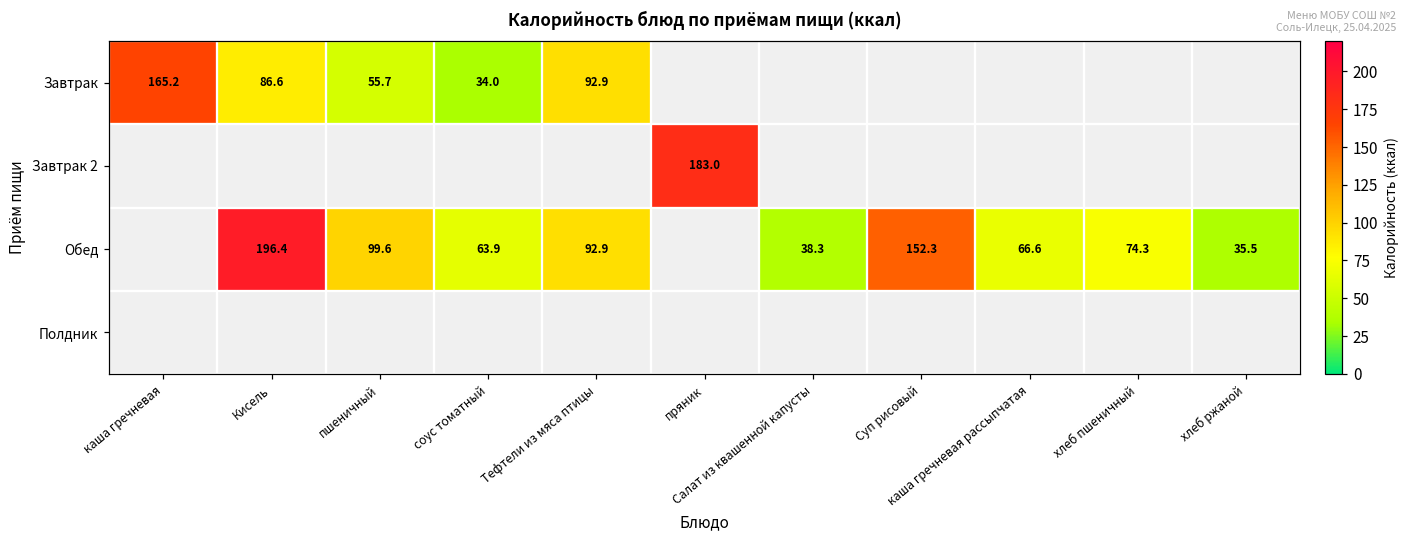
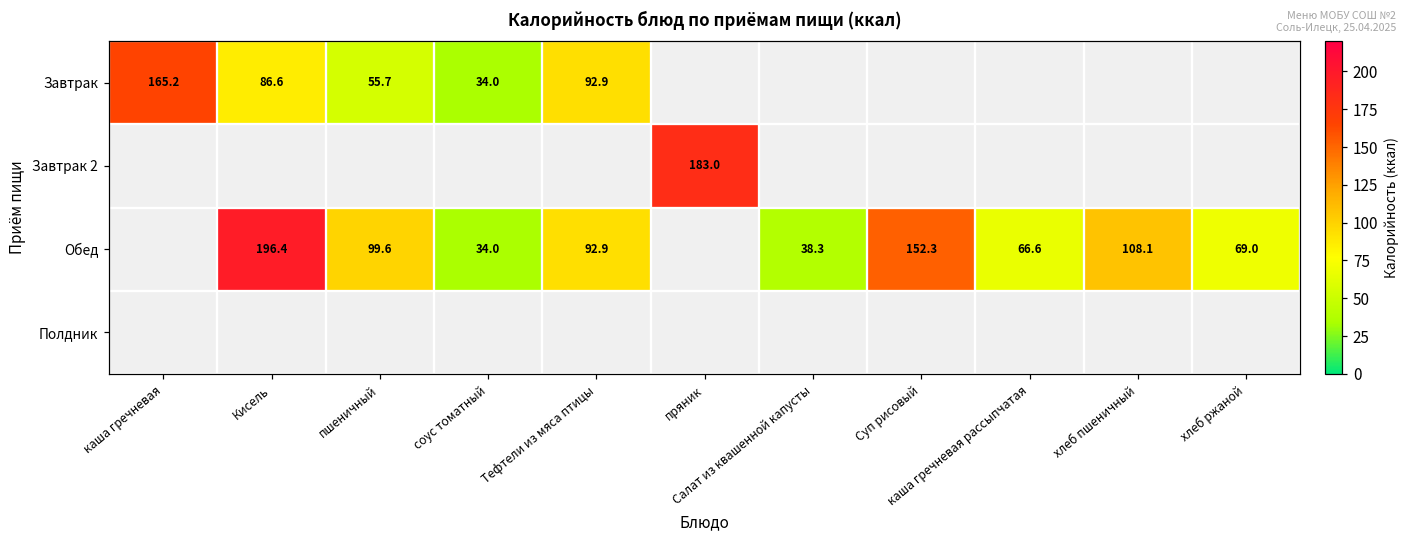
Обед, соус томатный: 63.9 -> 34.0
Обед, хлеб пшеничный: 74.3 -> 108.1
Обед, хлеб ржаной: 35.5 -> 69.0
